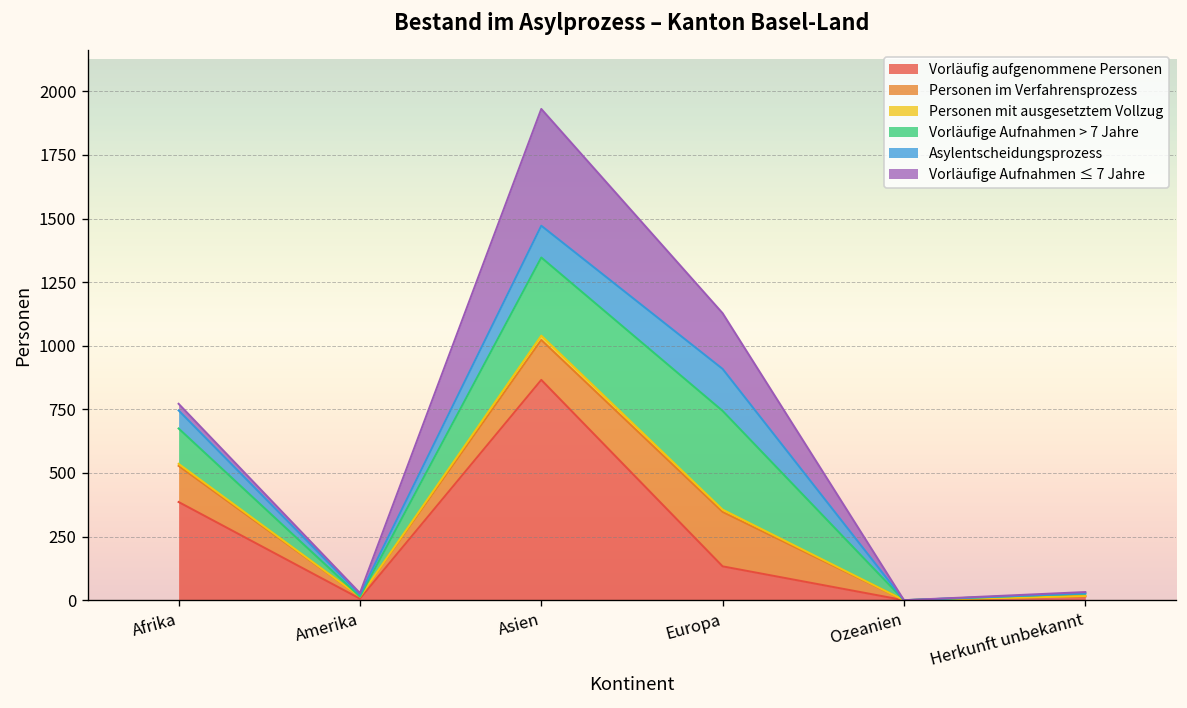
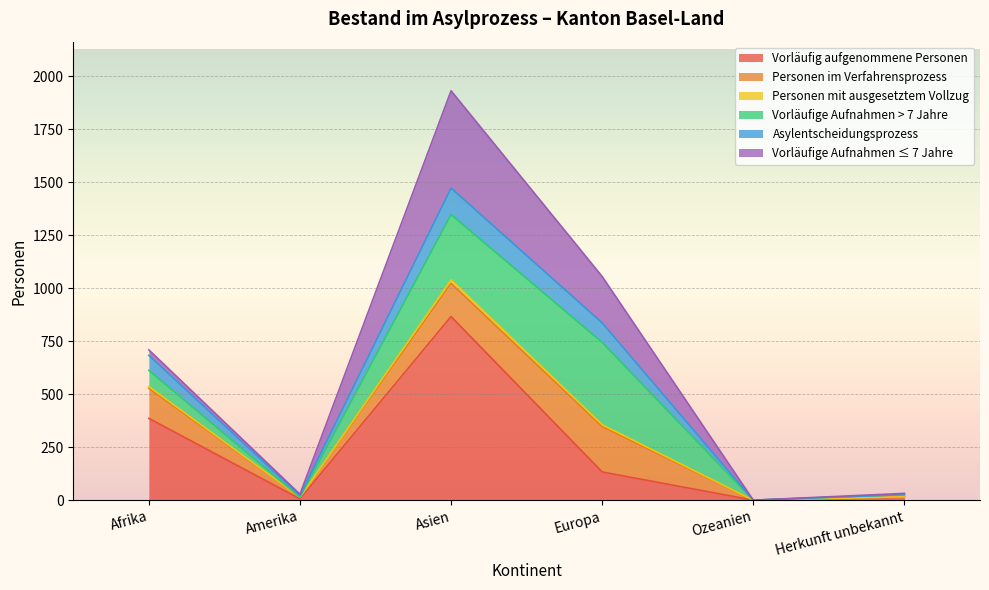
Vorläufige Aufnahmen > 7 Jahre, Afrika: 140 -> 80
Asylentscheidungsprozess, Europa: 170 -> 90
